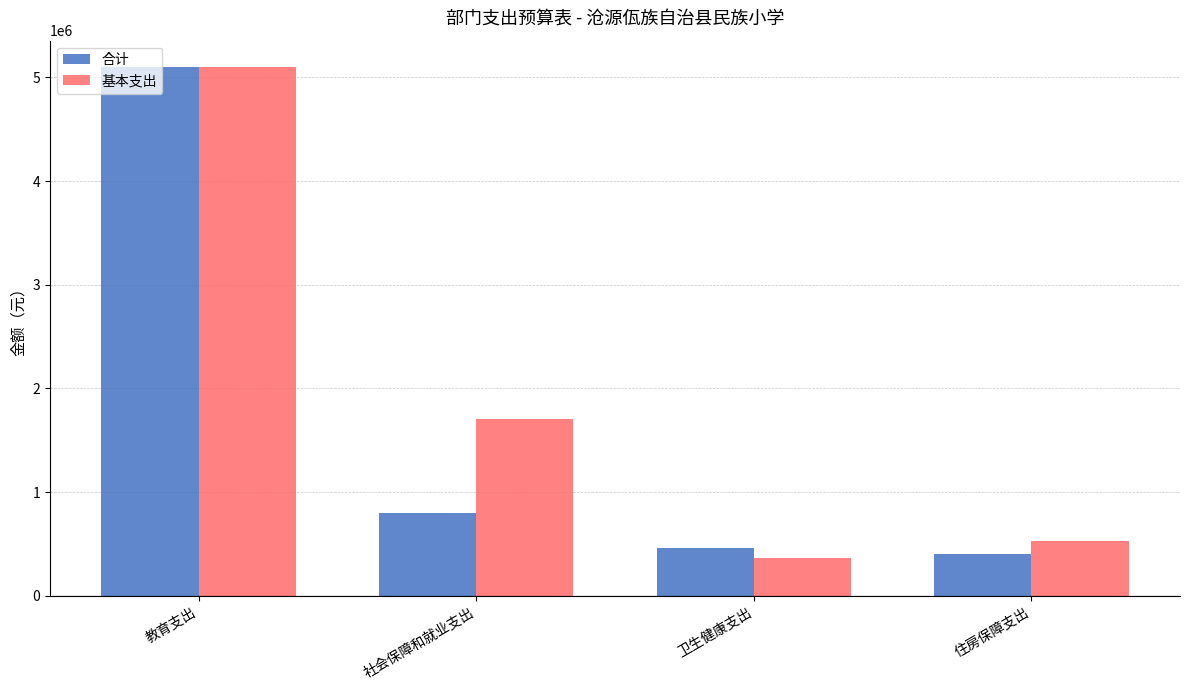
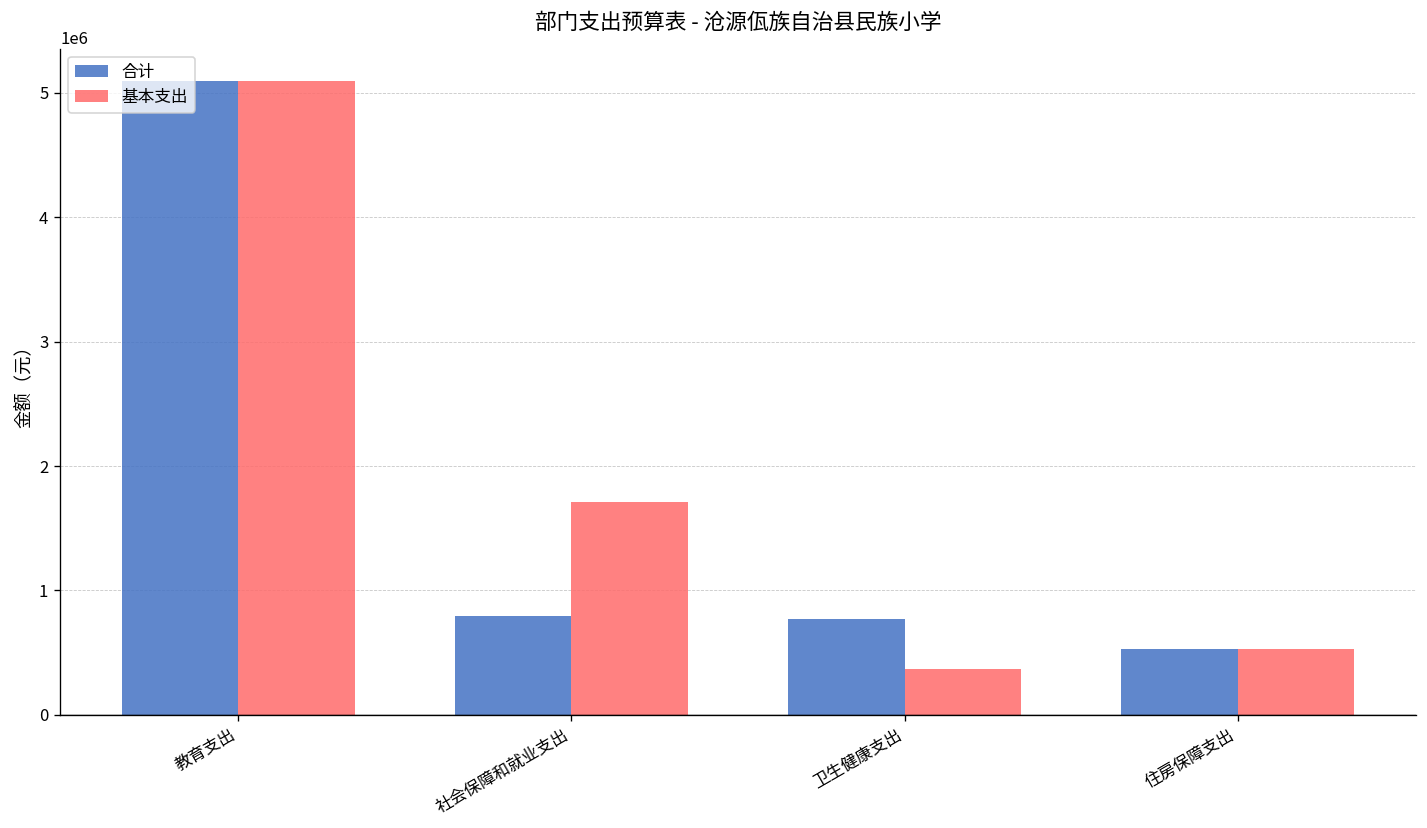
合计, 卫生健康支出: 460000 -> 770000
合计, 住房保障支出: 410000 -> 530000
